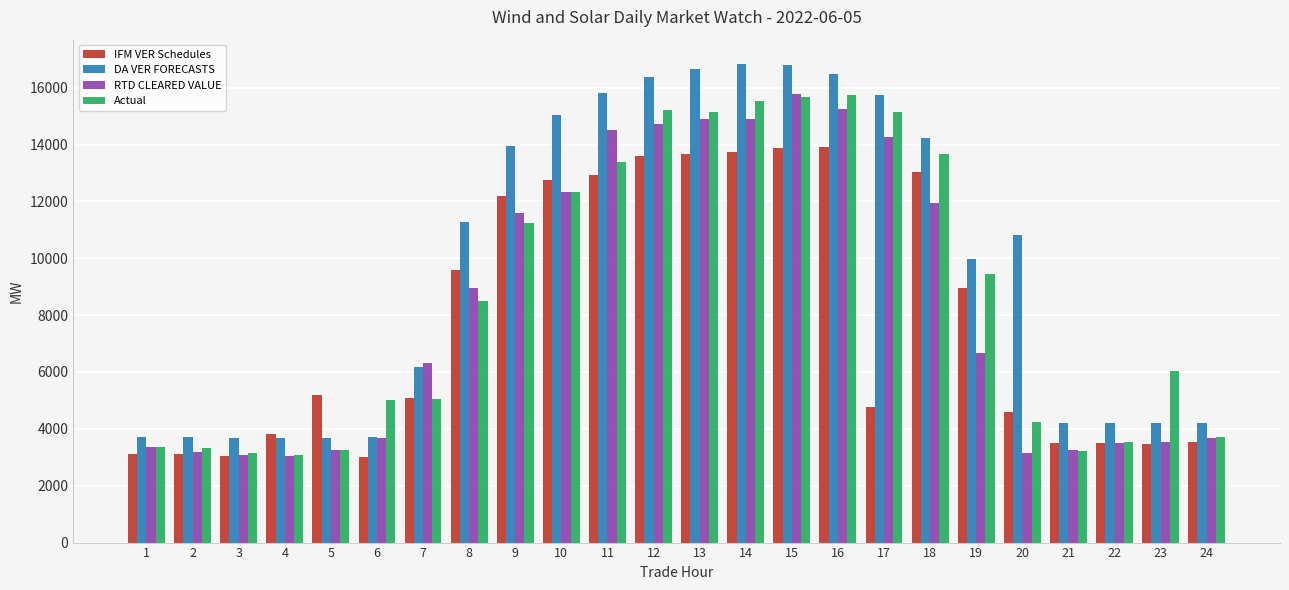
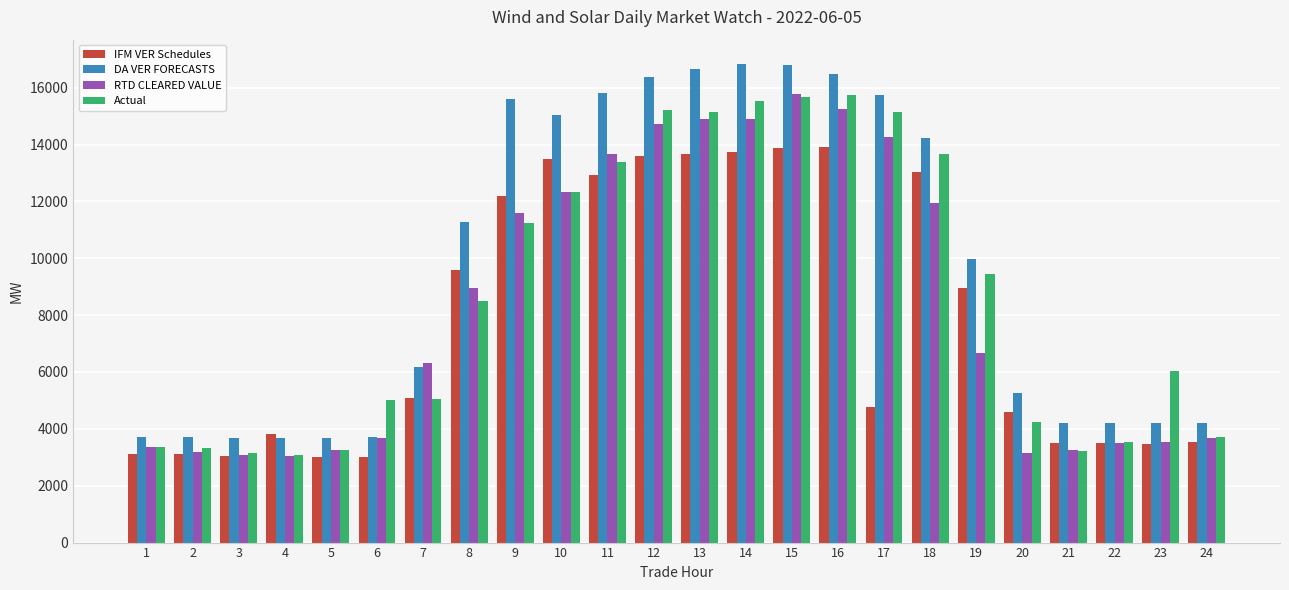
IFM VER Schedules, 5: 5200 -> 3000
DA VER FORECASTS, 9: 14000 -> 15600
IFM VER Schedules, 10: 12700 -> 13500
RTD CLEARED VALUE, 11: 14500 -> 13700
DA VER FORECASTS, 20: 10800 -> 5300
